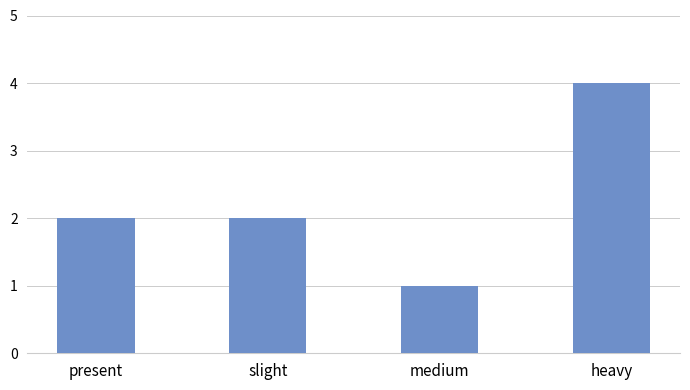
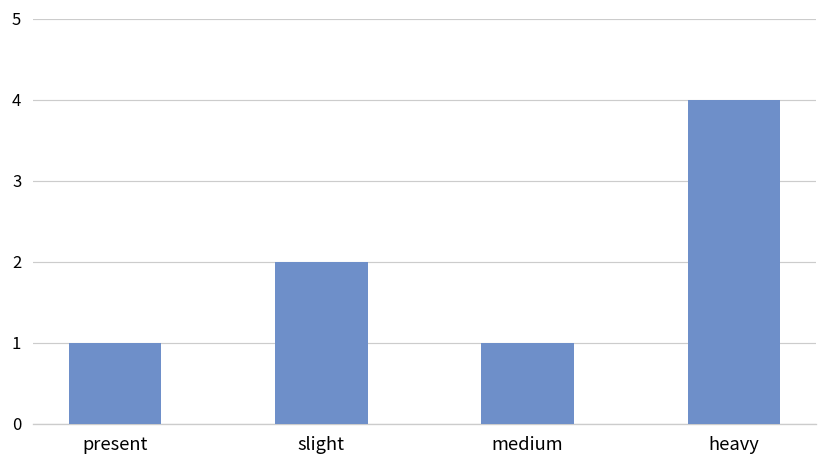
present: 2 -> 1
